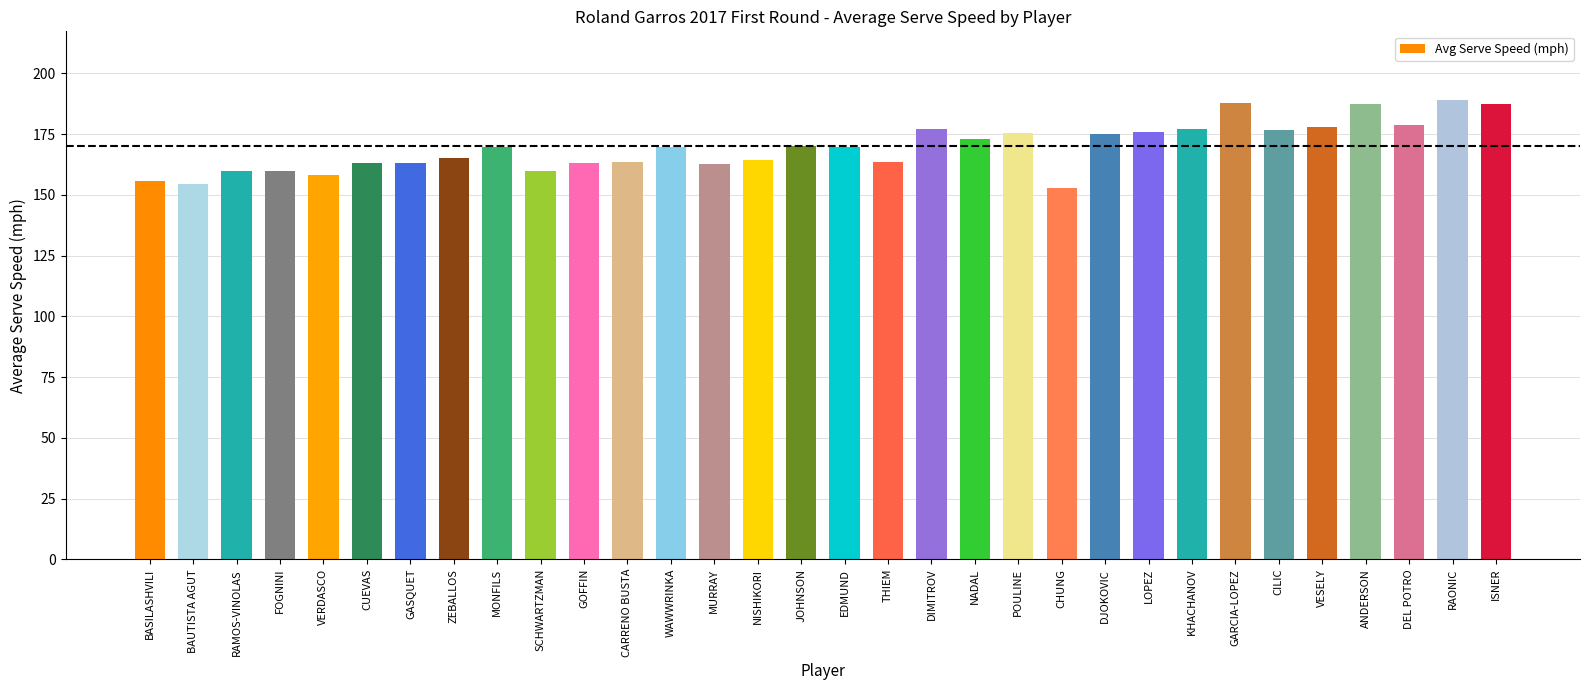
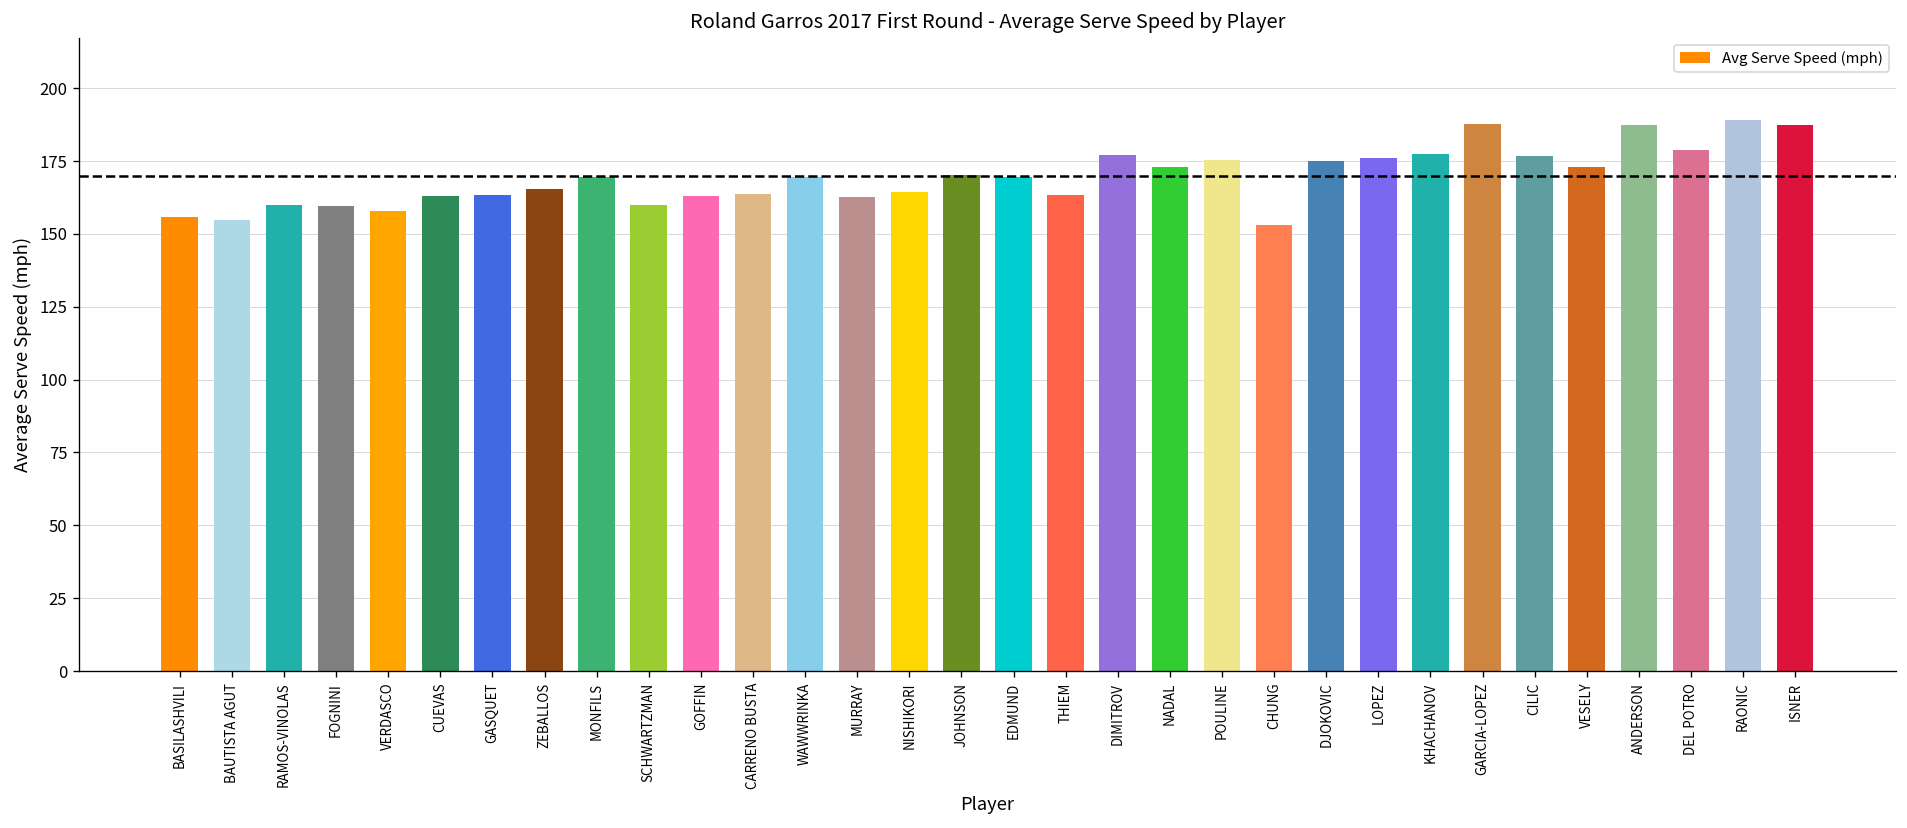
VESELY: 178 -> 173
